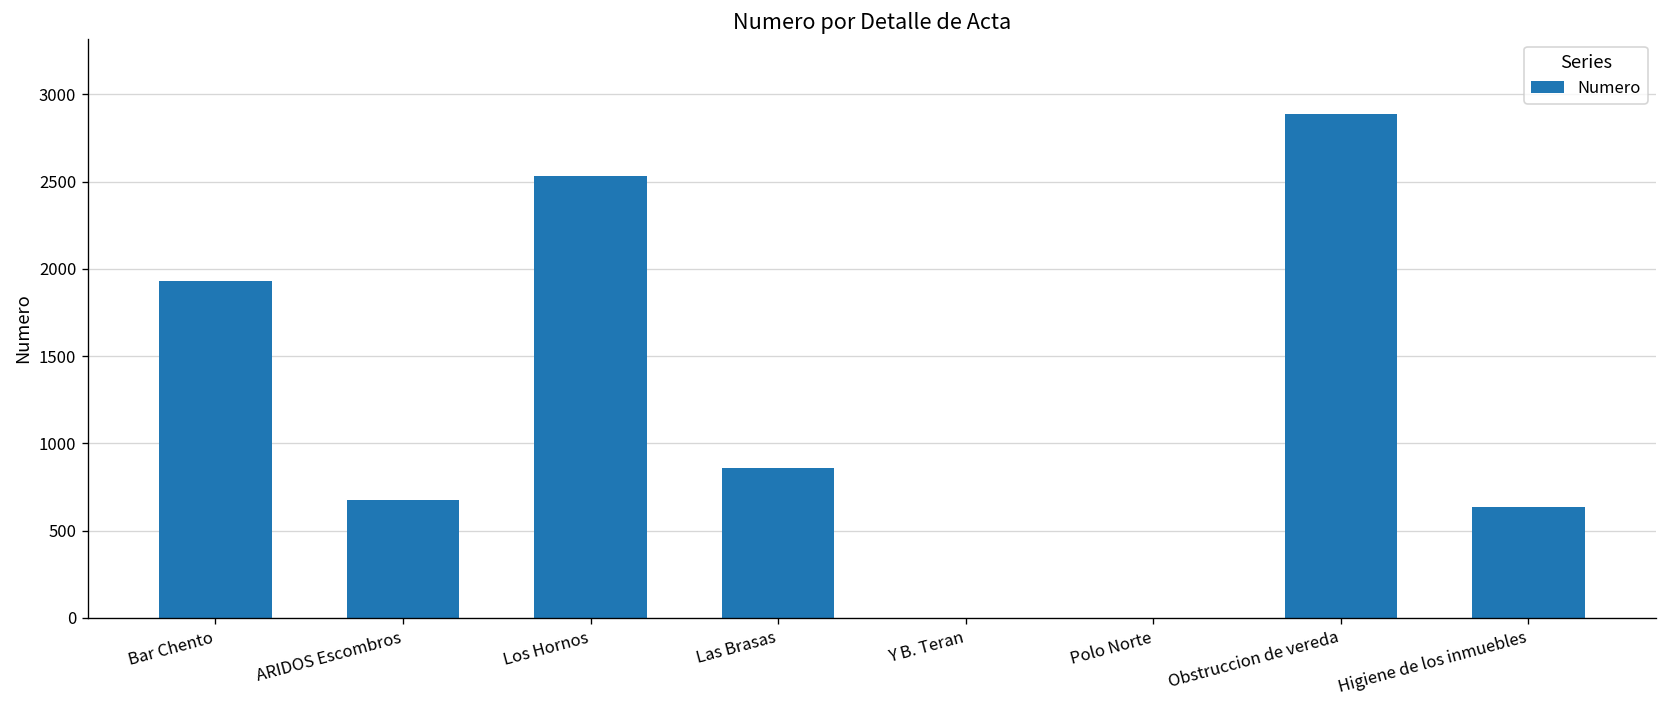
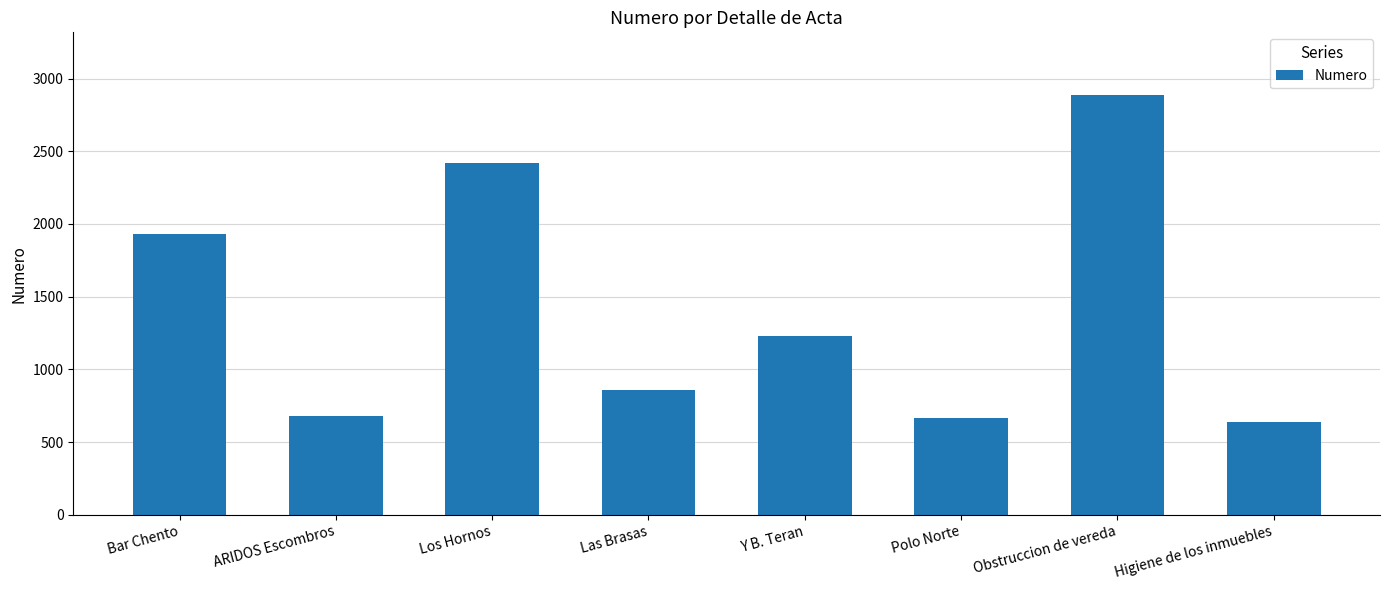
Los Hornos: 2530 -> 2420
Y B. Teran: 0 -> 1230
Polo Norte: 0 -> 660
